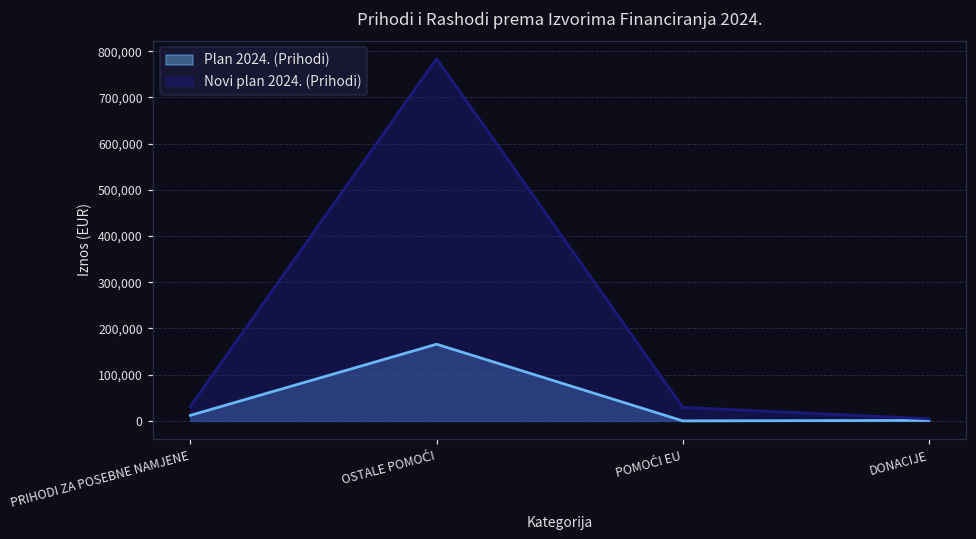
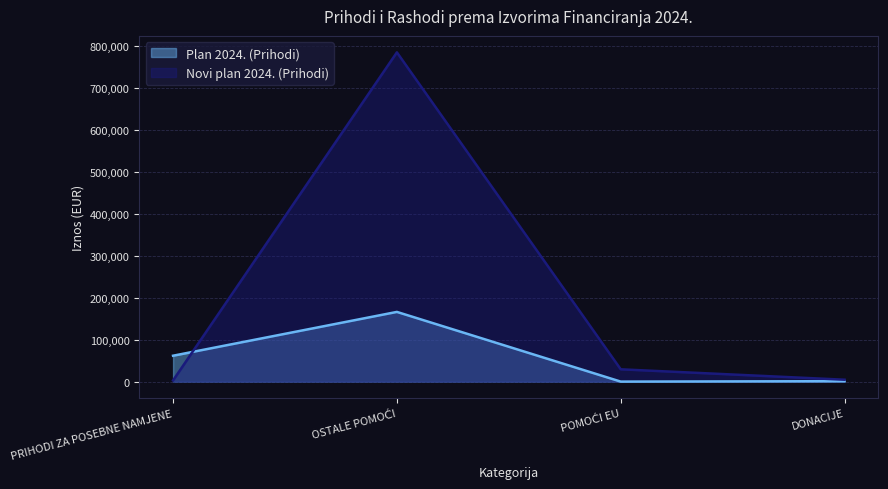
Plan 2024. (Prihodi), PRIHODI ZA POSEBNE NAMJENE: 10,000 -> 60,000
Novi plan 2024. (Prihodi), PRIHODI ZA POSEBNE NAMJENE: 30,000 -> 0
